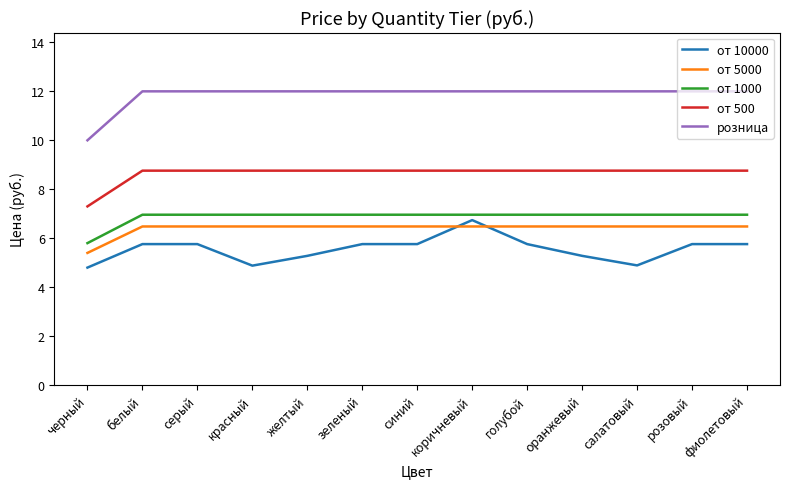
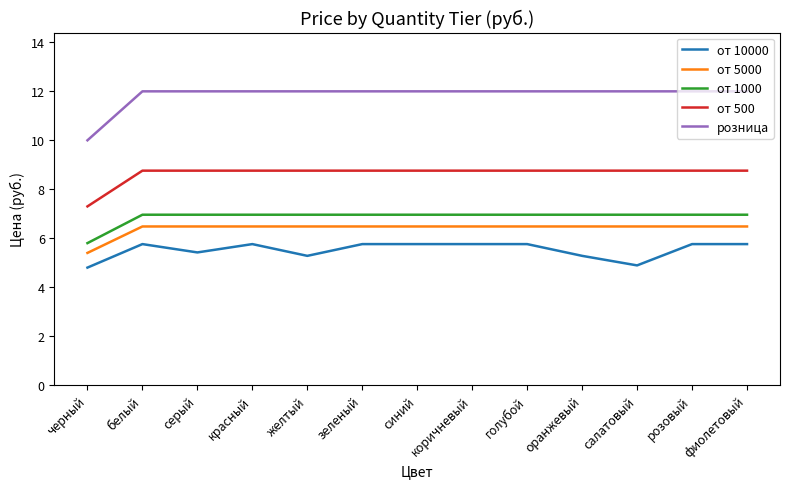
от 10000, серый: 5.8 -> 5.4
от 10000, красный: 4.9 -> 5.8
от 10000, коричневый: 6.7 -> 5.8
